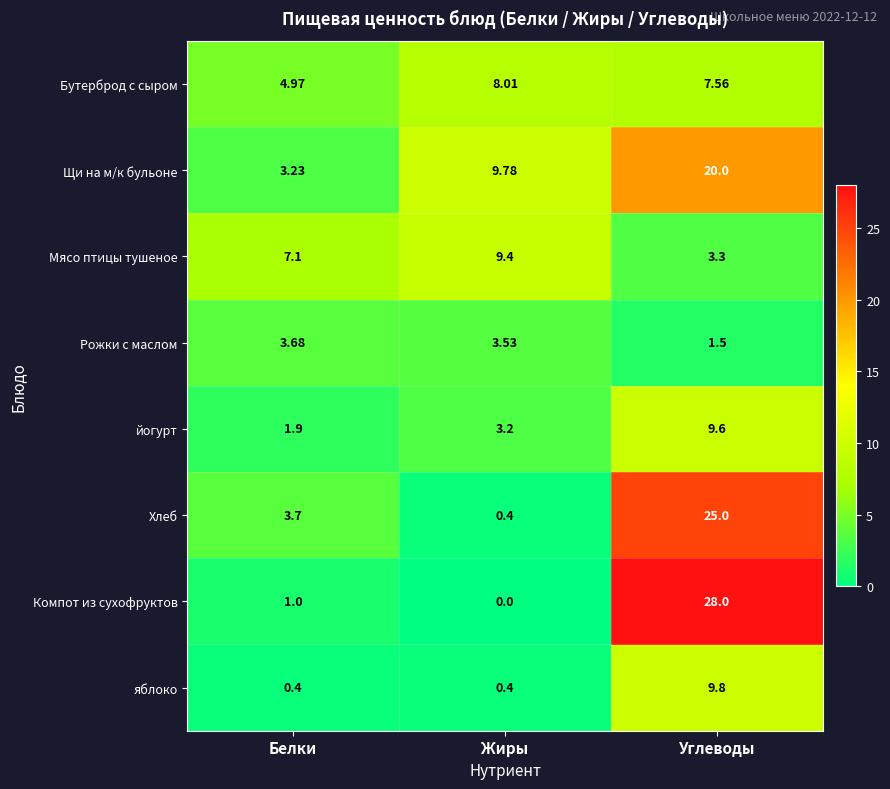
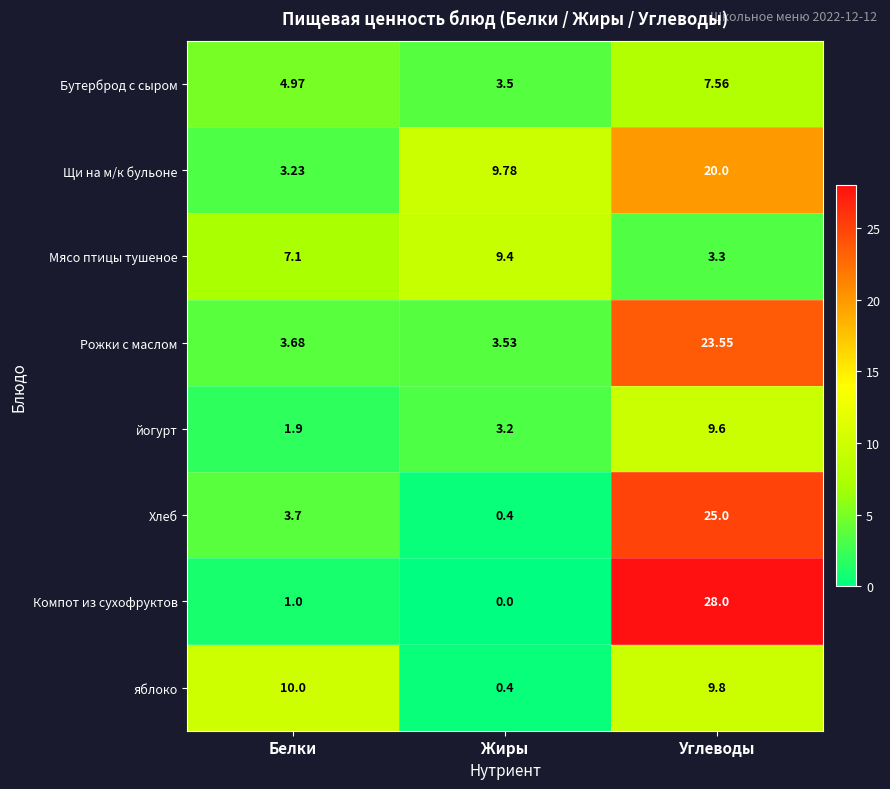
Бутерброд с сыром, Жиры: 8.01 -> 3.5
Рожки с маслом, Углеводы: 1.5 -> 23.55
яблоко, Белки: 0.4 -> 10.0
